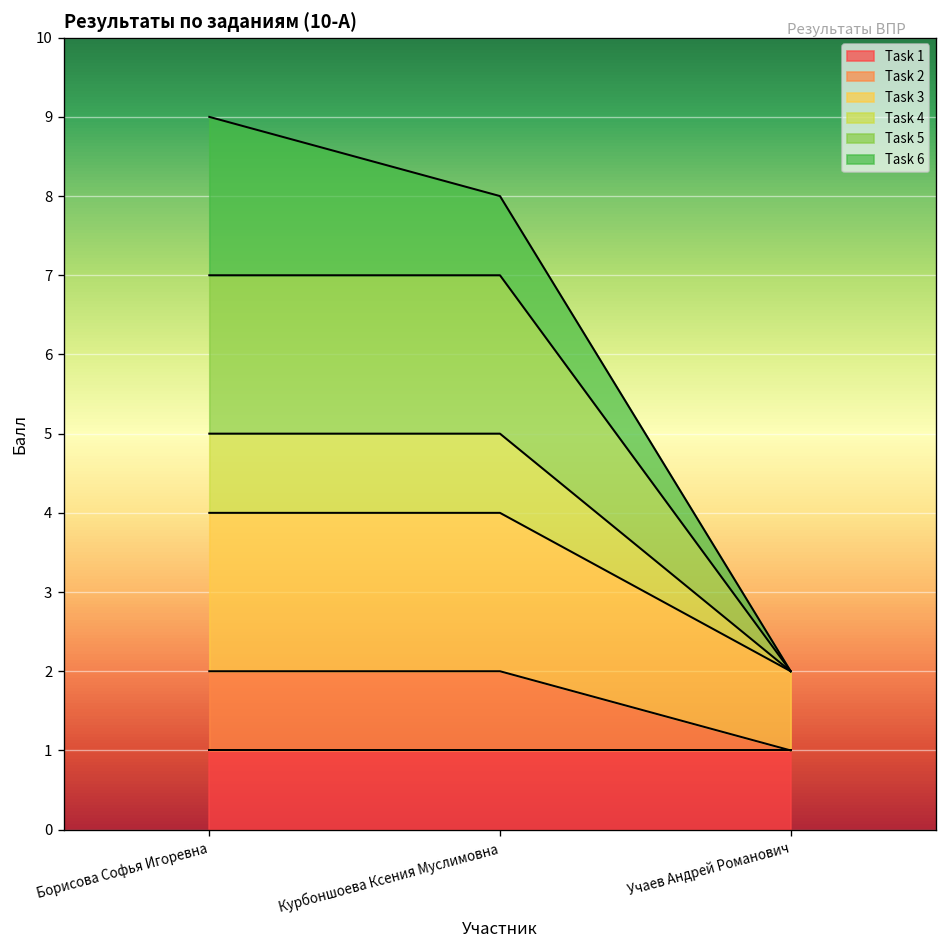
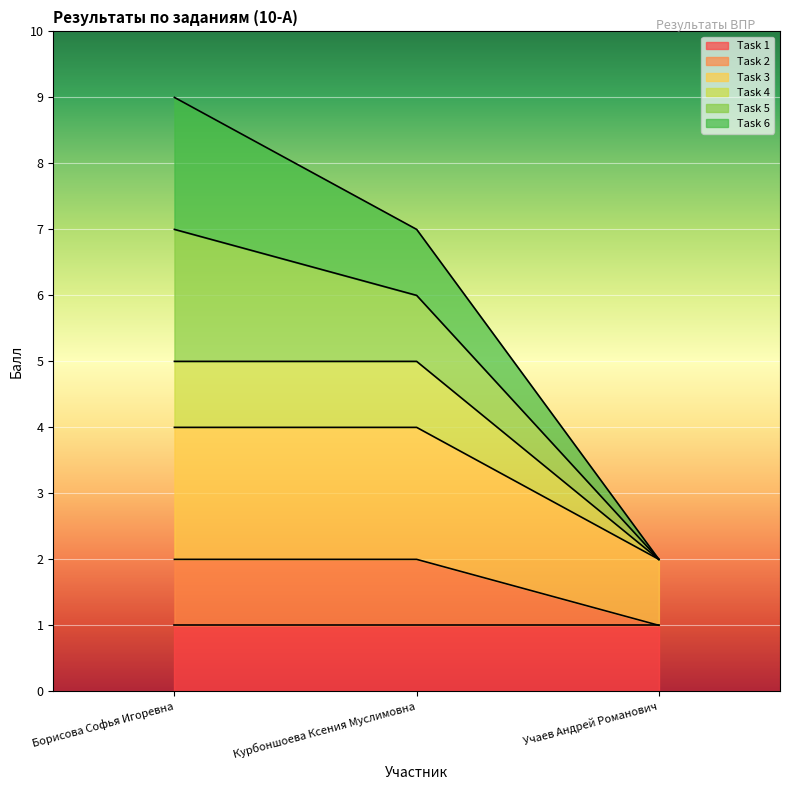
Task 5, Курбоншоева Ксения Муслимовна: 2 -> 1
